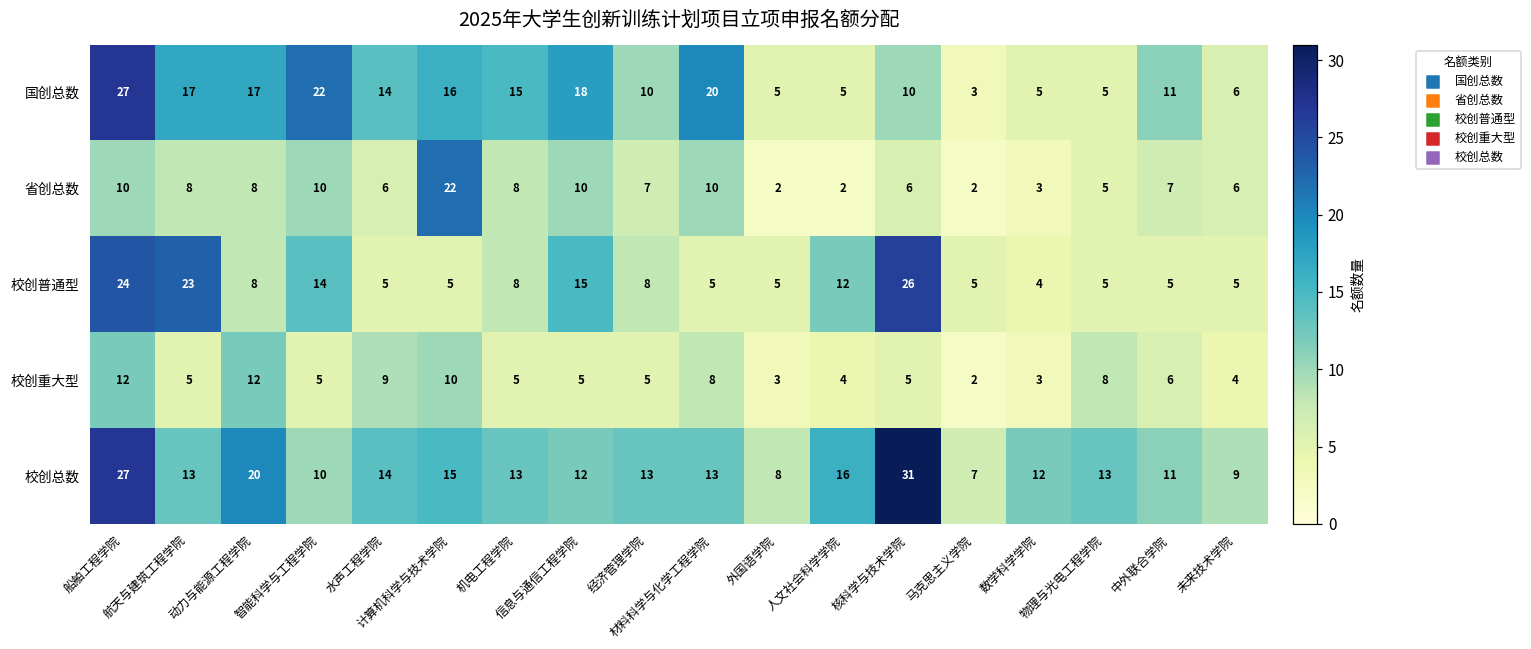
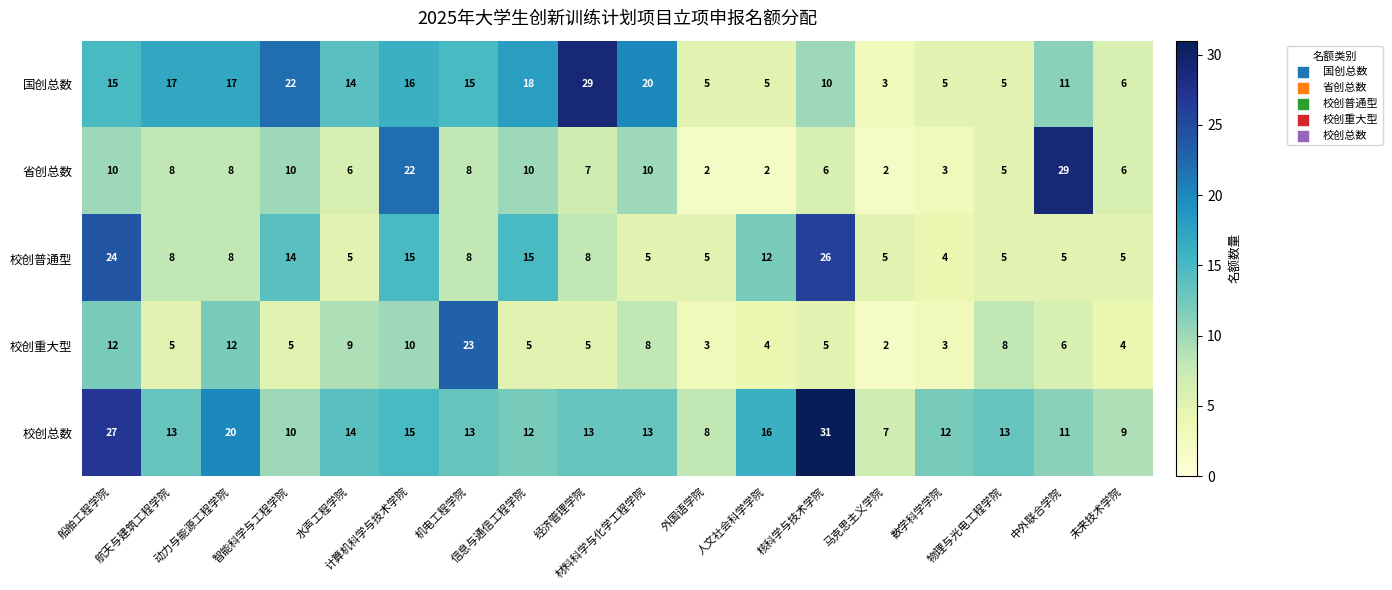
国创总数, 船舶工程学院: 27 -> 15
国创总数, 经济管理学院: 10 -> 29
省创总数, 中外联合学院: 7 -> 29
校创普通型, 航天与建筑工程学院: 23 -> 8
校创普通型, 计算机科学与技术学院: 5 -> 15
校创重大型, 机电工程学院: 5 -> 23
